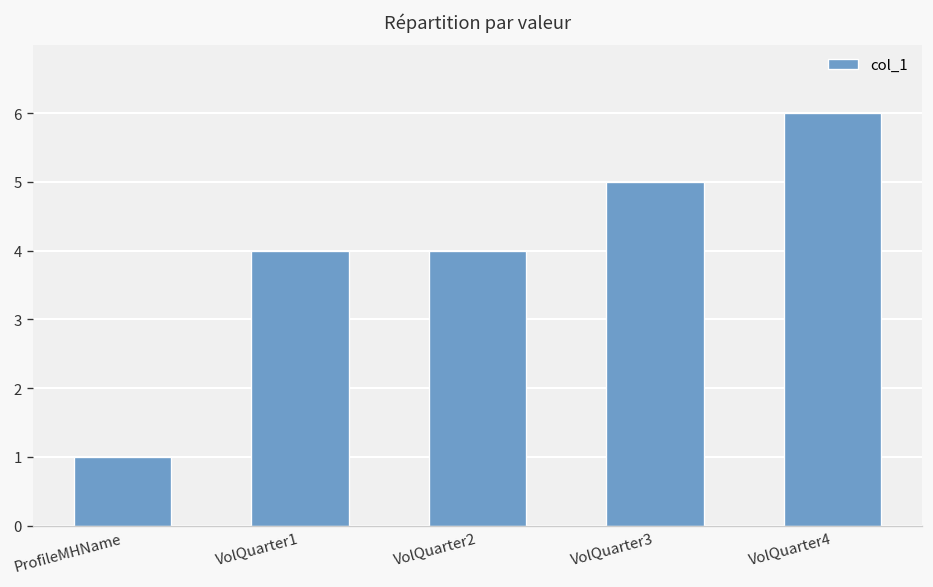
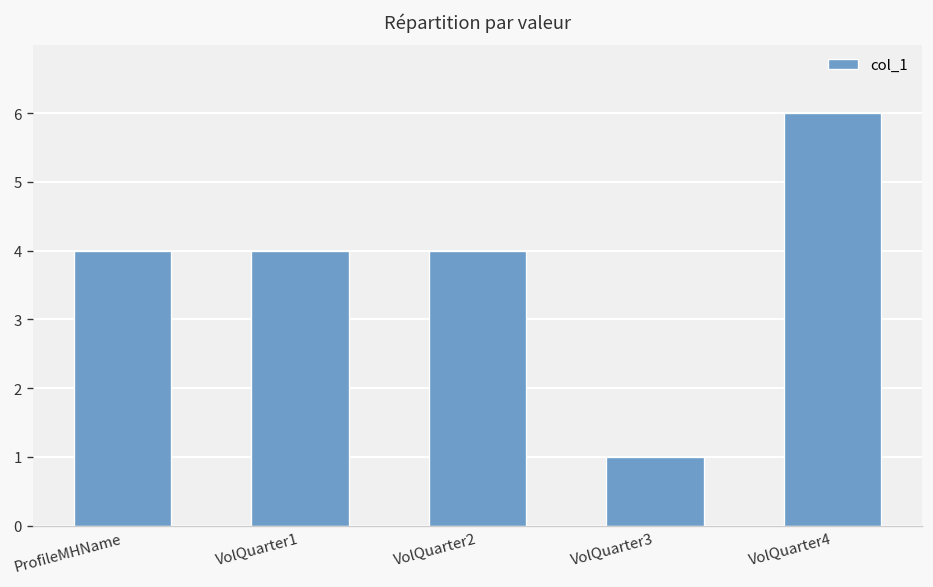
ProfileMHName: 1 -> 4
VolQuarter3: 5 -> 1
